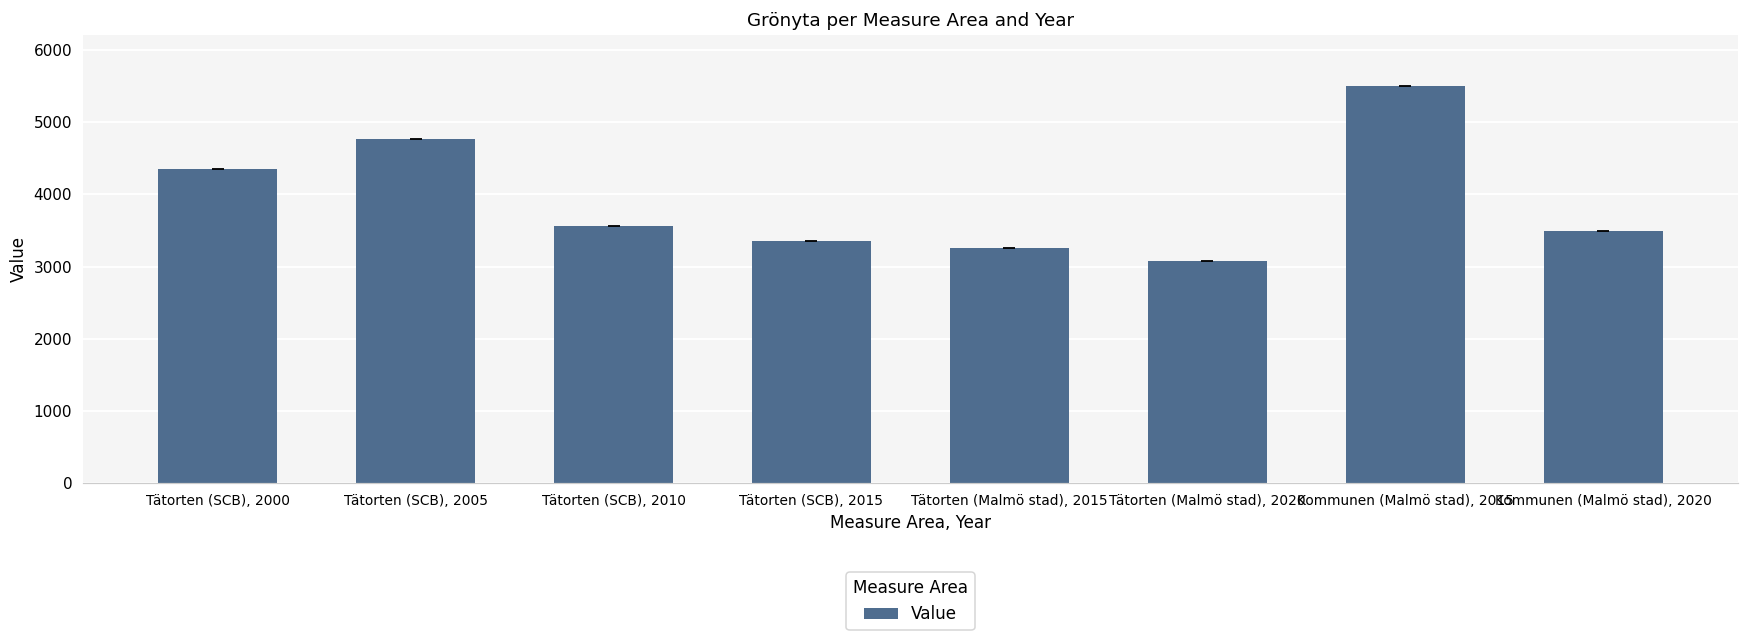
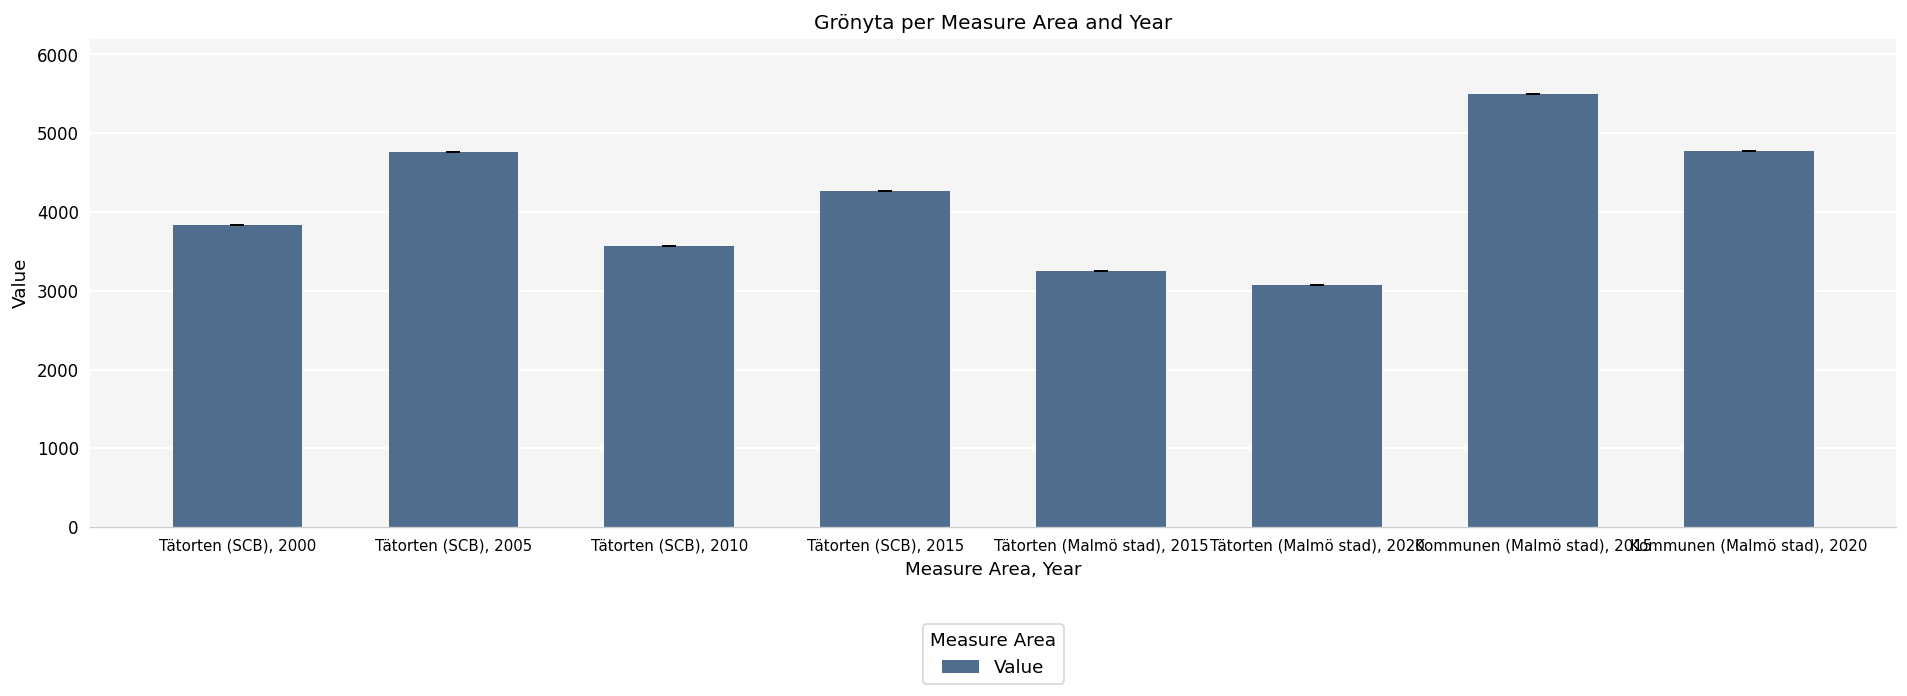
Value, Tätorten (SCB), 2000: 4300 -> 3800
Value, Tätorten (SCB), 2015: 3400 -> 4300
Value, Kommunen (Malmö stad), 2020: 3500 -> 4800
